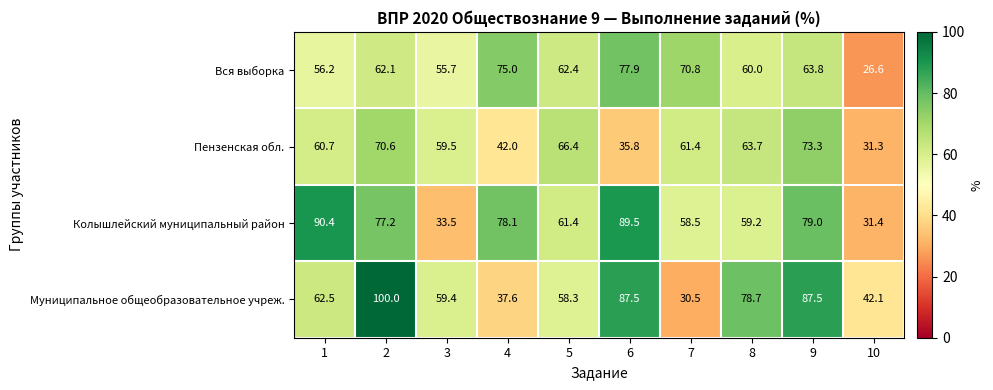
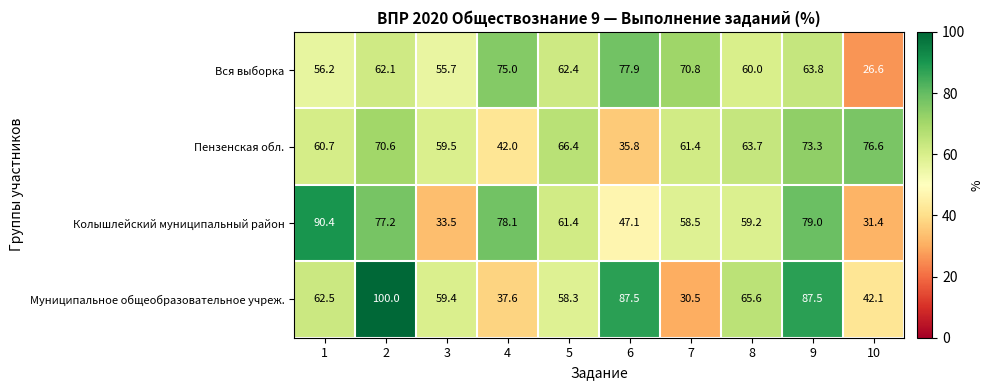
Пензенская обл., 10: 31.3 -> 76.6
Колышлейский муниципальный район, 6: 89.5 -> 47.1
Муниципальное общеобразовательное учреж., 8: 78.7 -> 65.6
